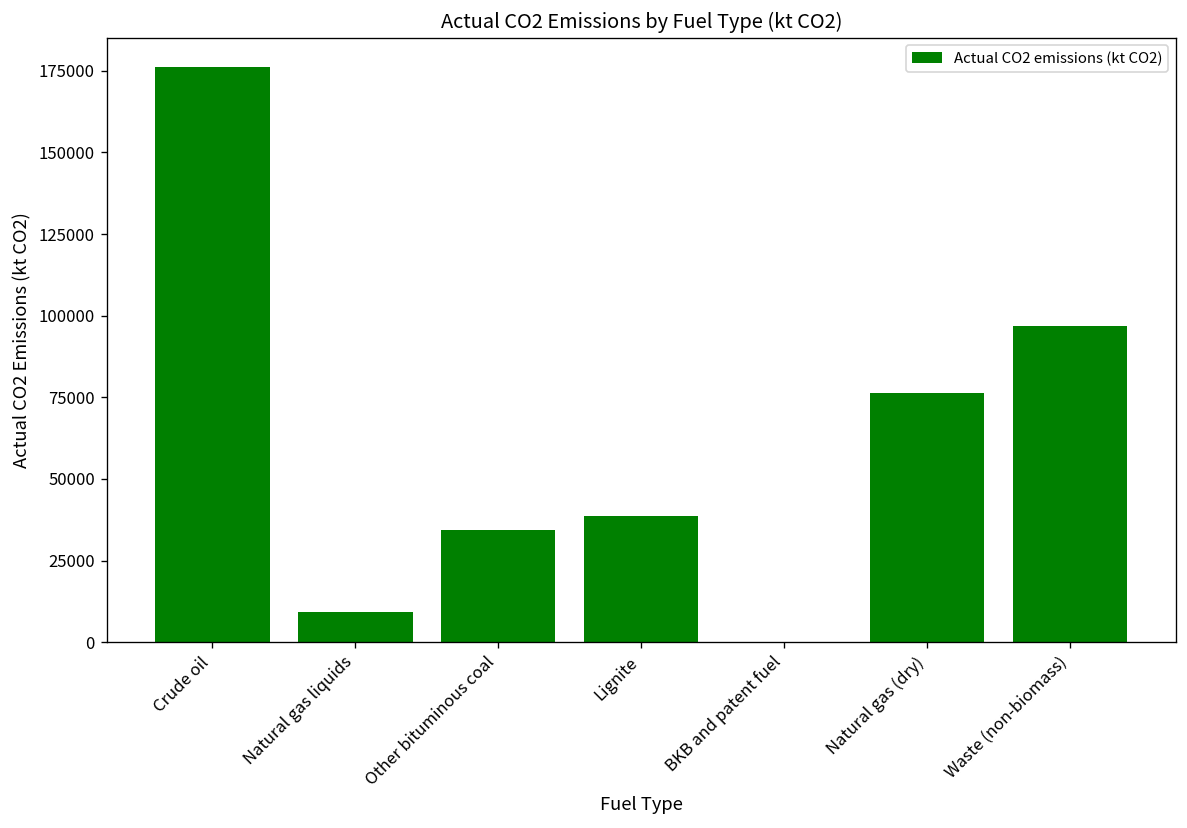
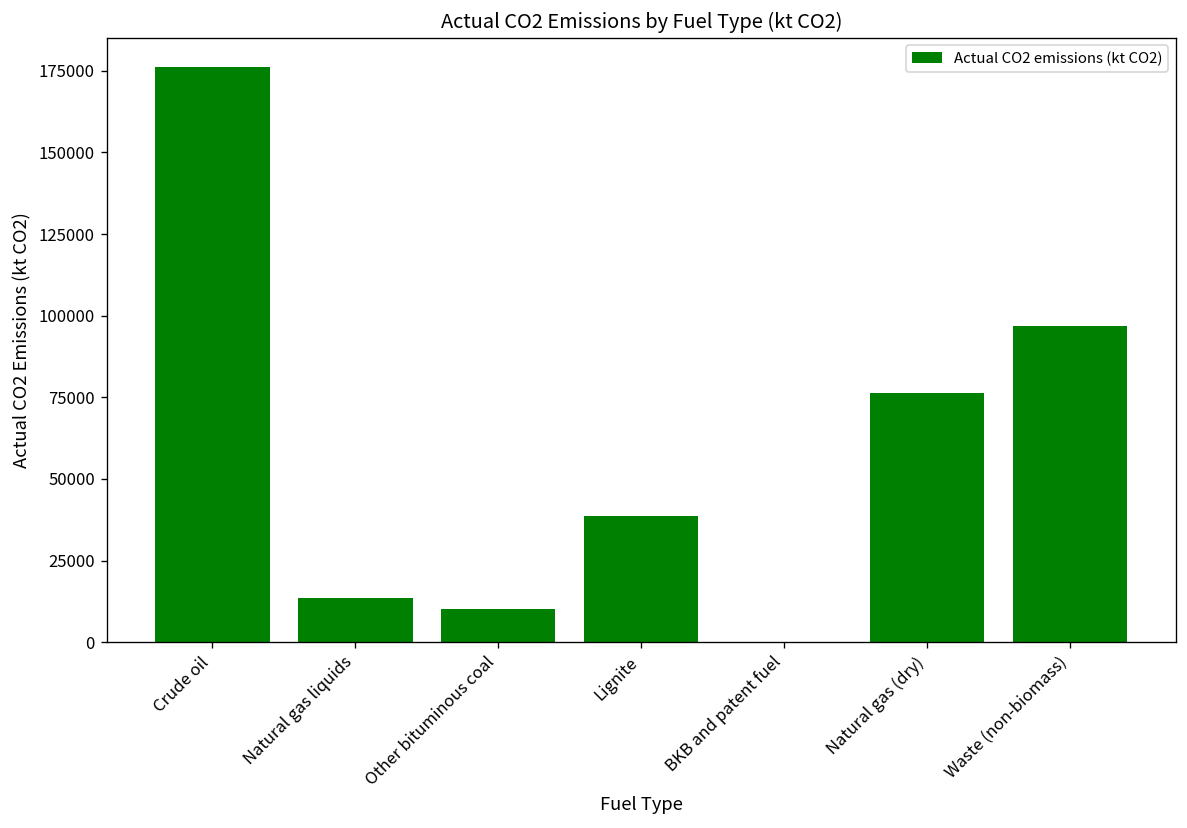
Natural gas liquids: 9000 -> 13000
Other bituminous coal: 34000 -> 10000
